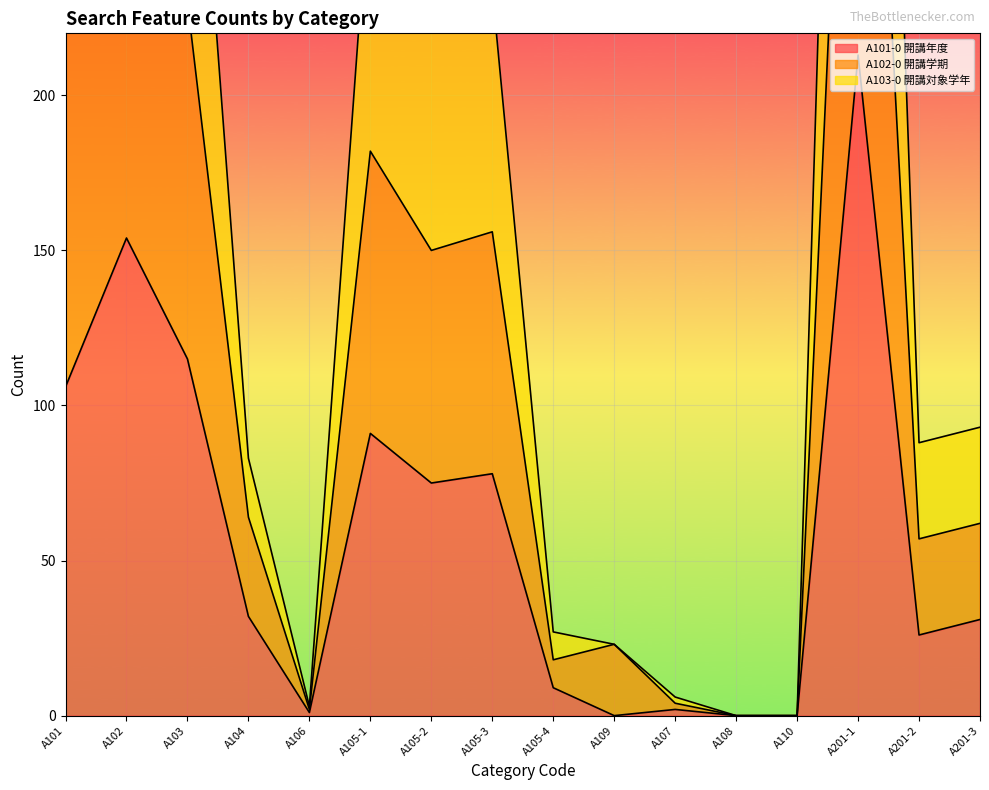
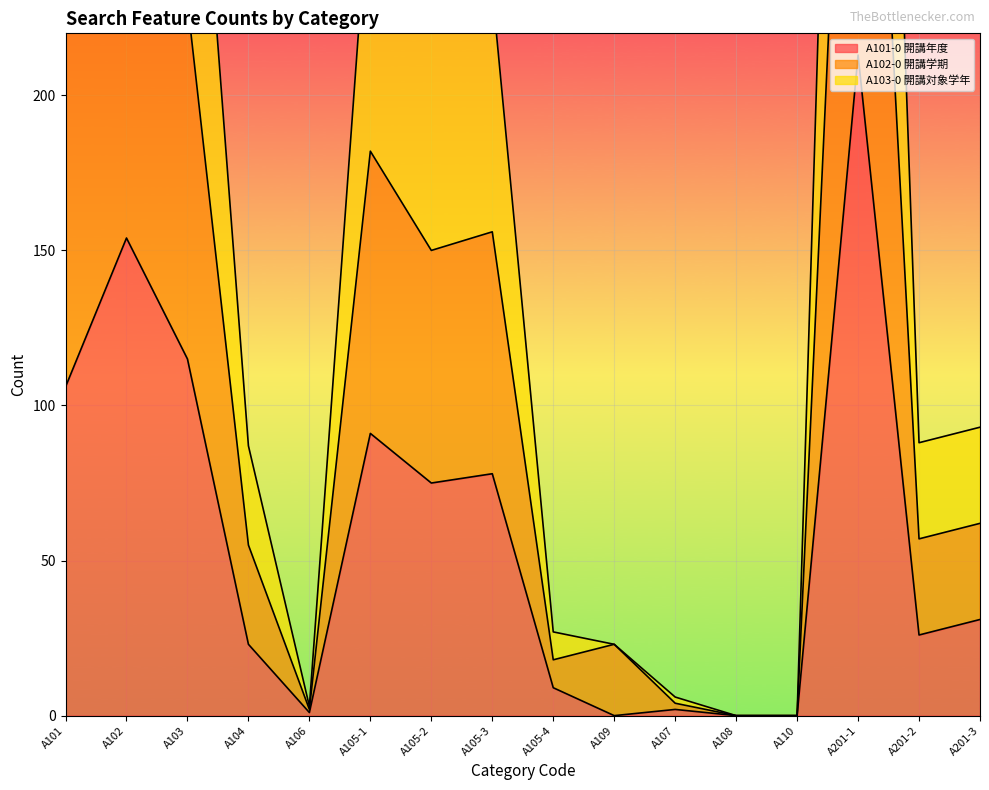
A101-0 開講年度, A104: 32 -> 23
A103-0 開講対象学年, A104: 19 -> 32
